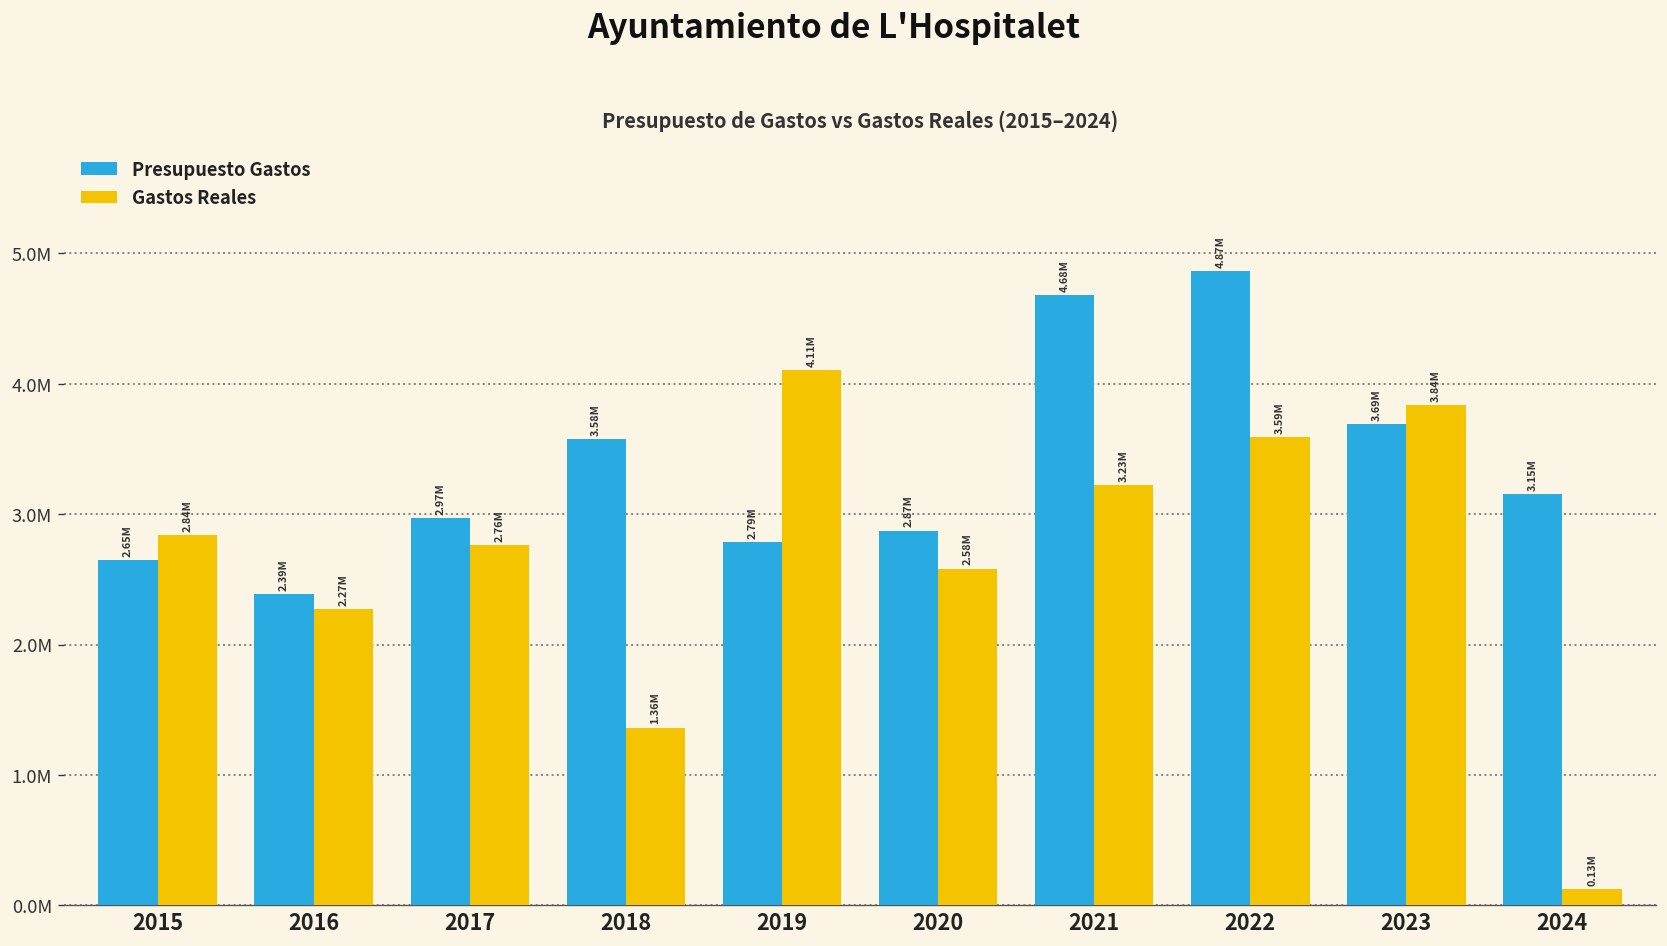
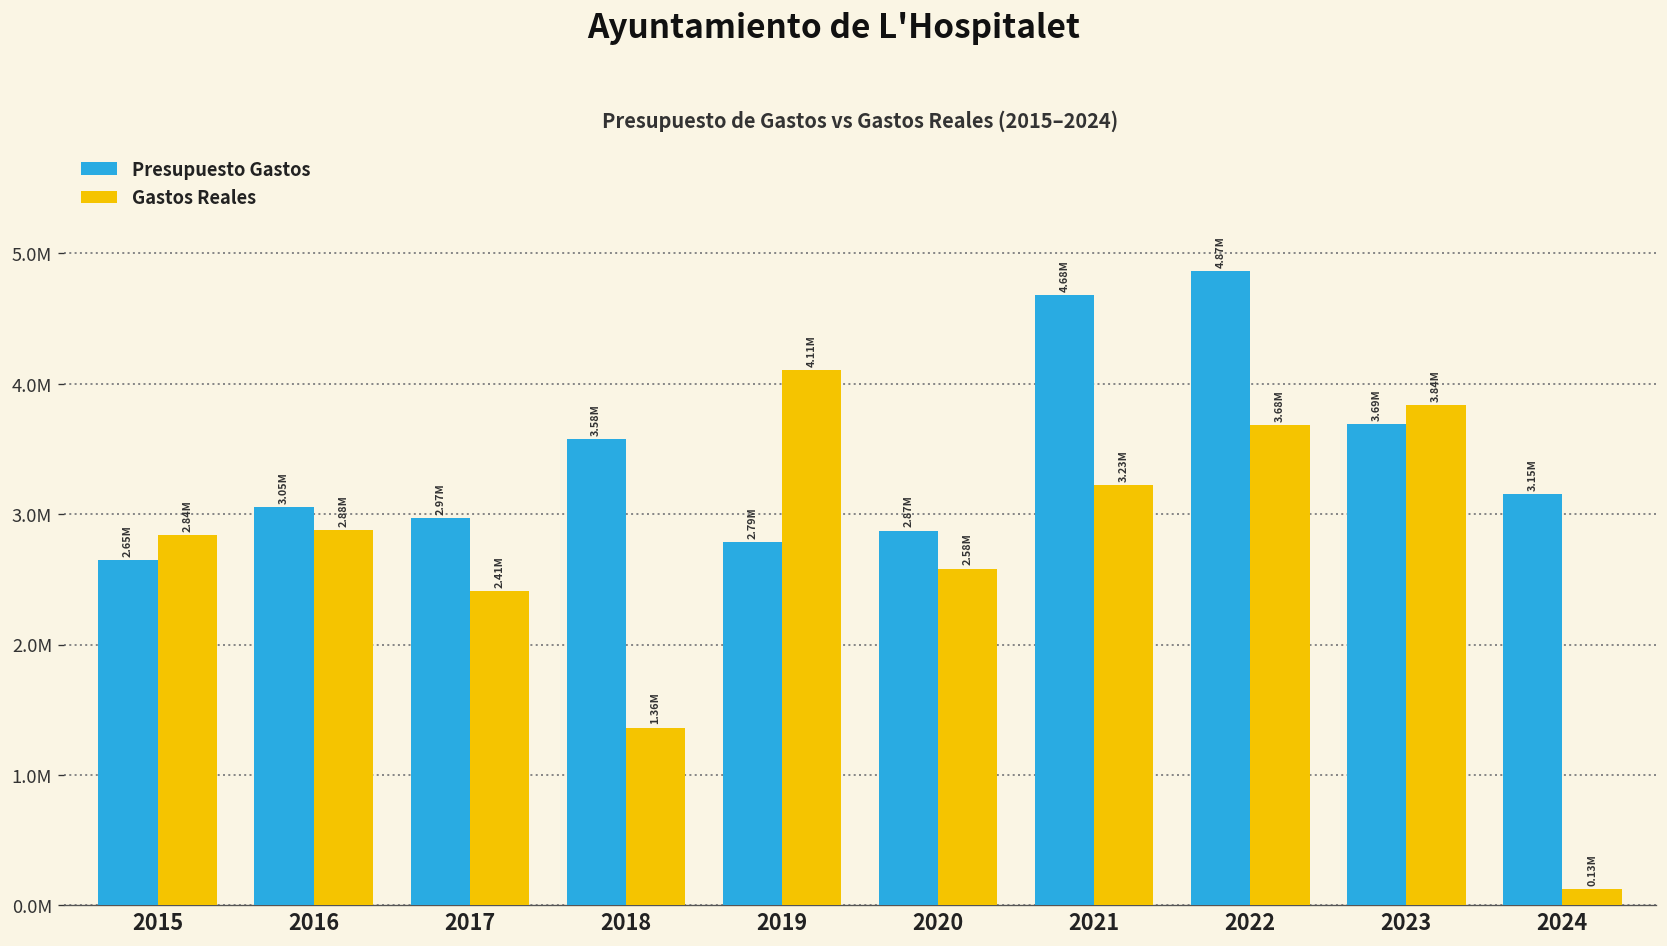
Presupuesto Gastos, 2016: 2.39M -> 3.05M
Gastos Reales, 2016: 2.27M -> 2.88M
Gastos Reales, 2017: 2.76M -> 2.41M
Gastos Reales, 2022: 3.59M -> 3.68M
